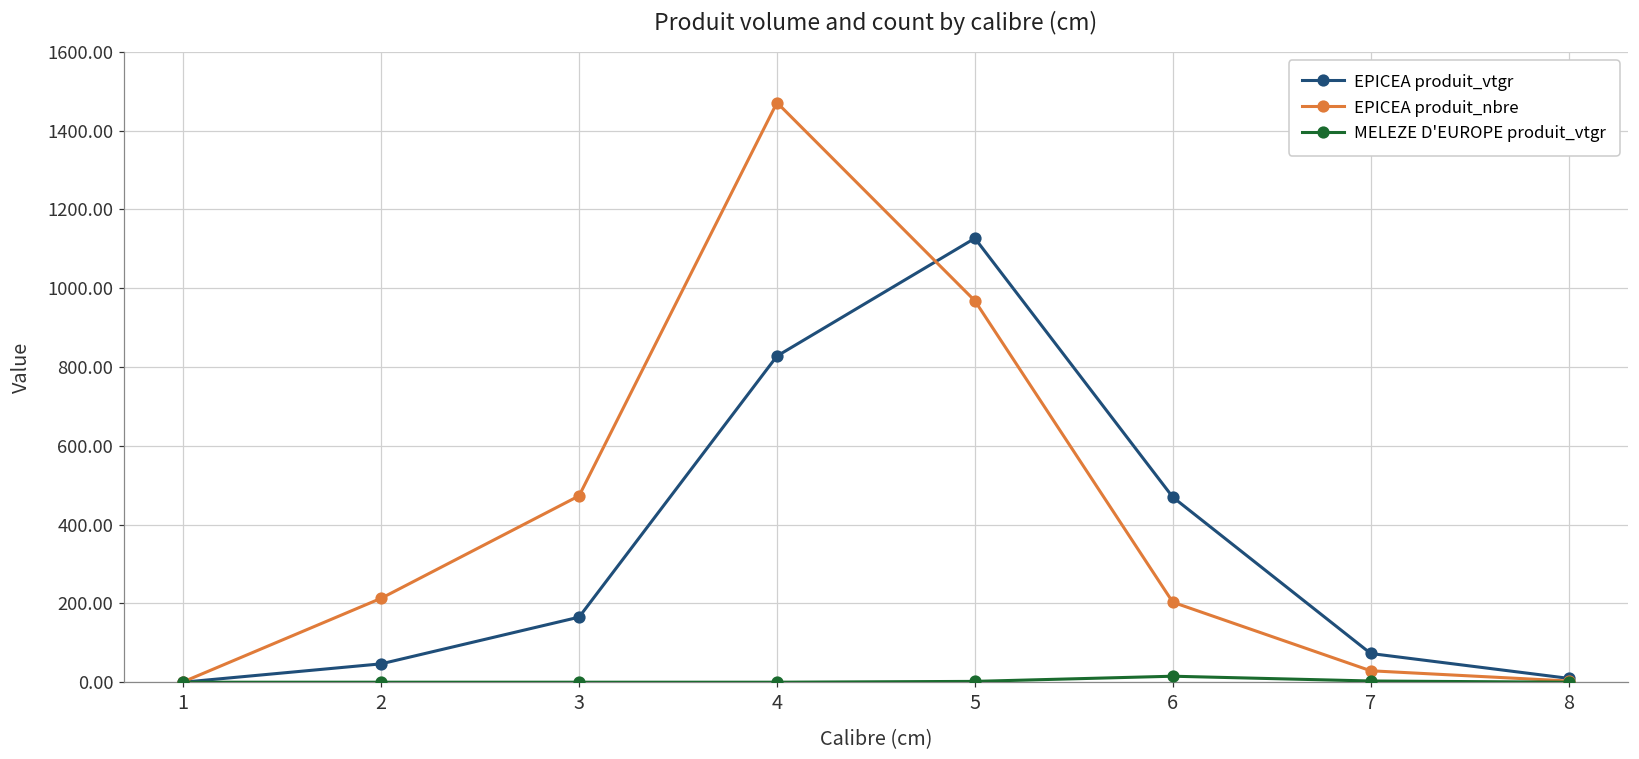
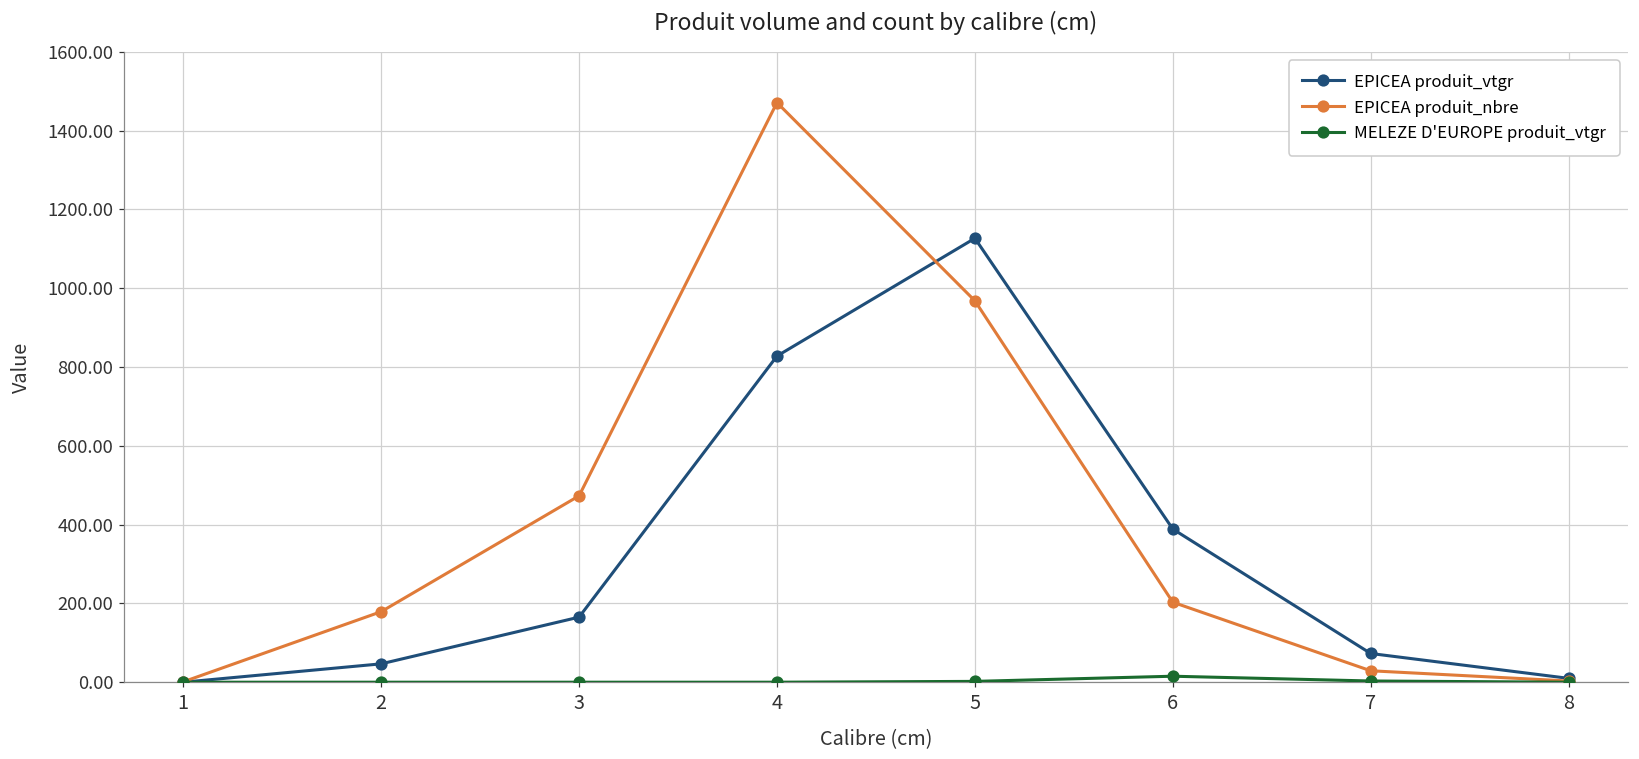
EPICEA produit_nbre, 2: 210 -> 180
EPICEA produit_vtgr, 6: 470 -> 390
